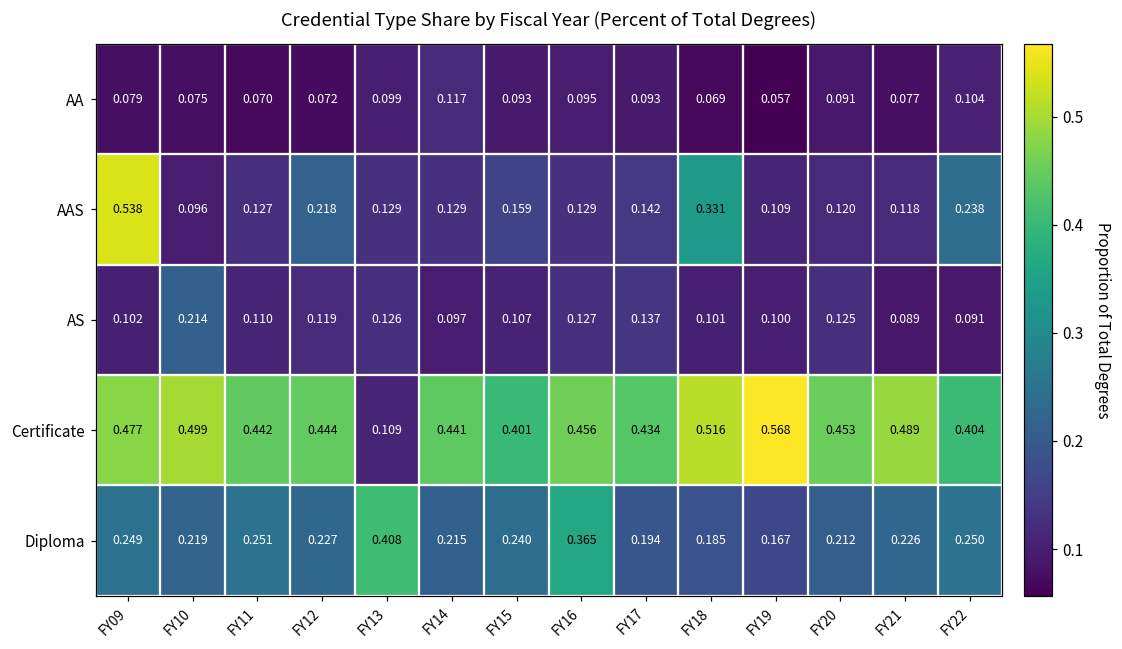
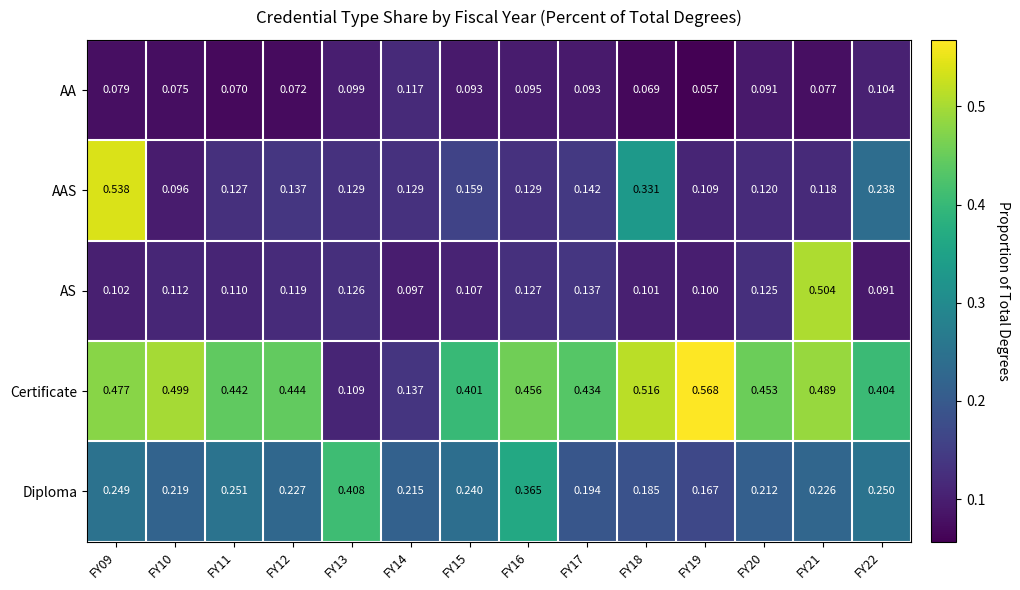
AAS, FY12: 0.218 -> 0.137
AS, FY10: 0.214 -> 0.112
AS, FY21: 0.089 -> 0.504
Certificate, FY14: 0.441 -> 0.137
